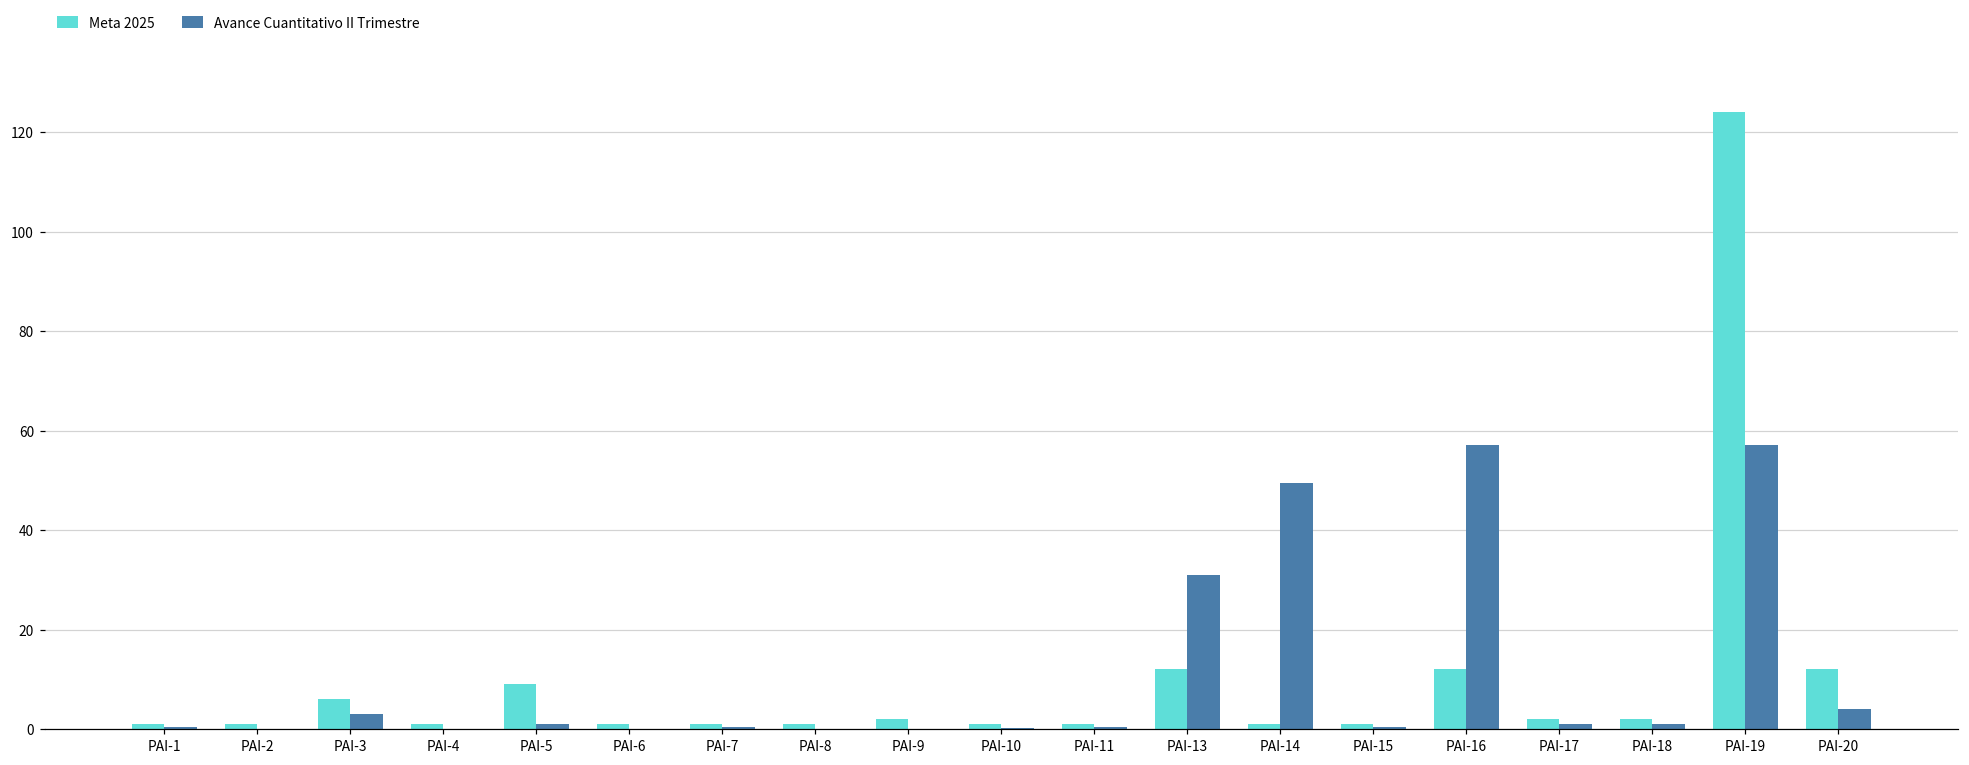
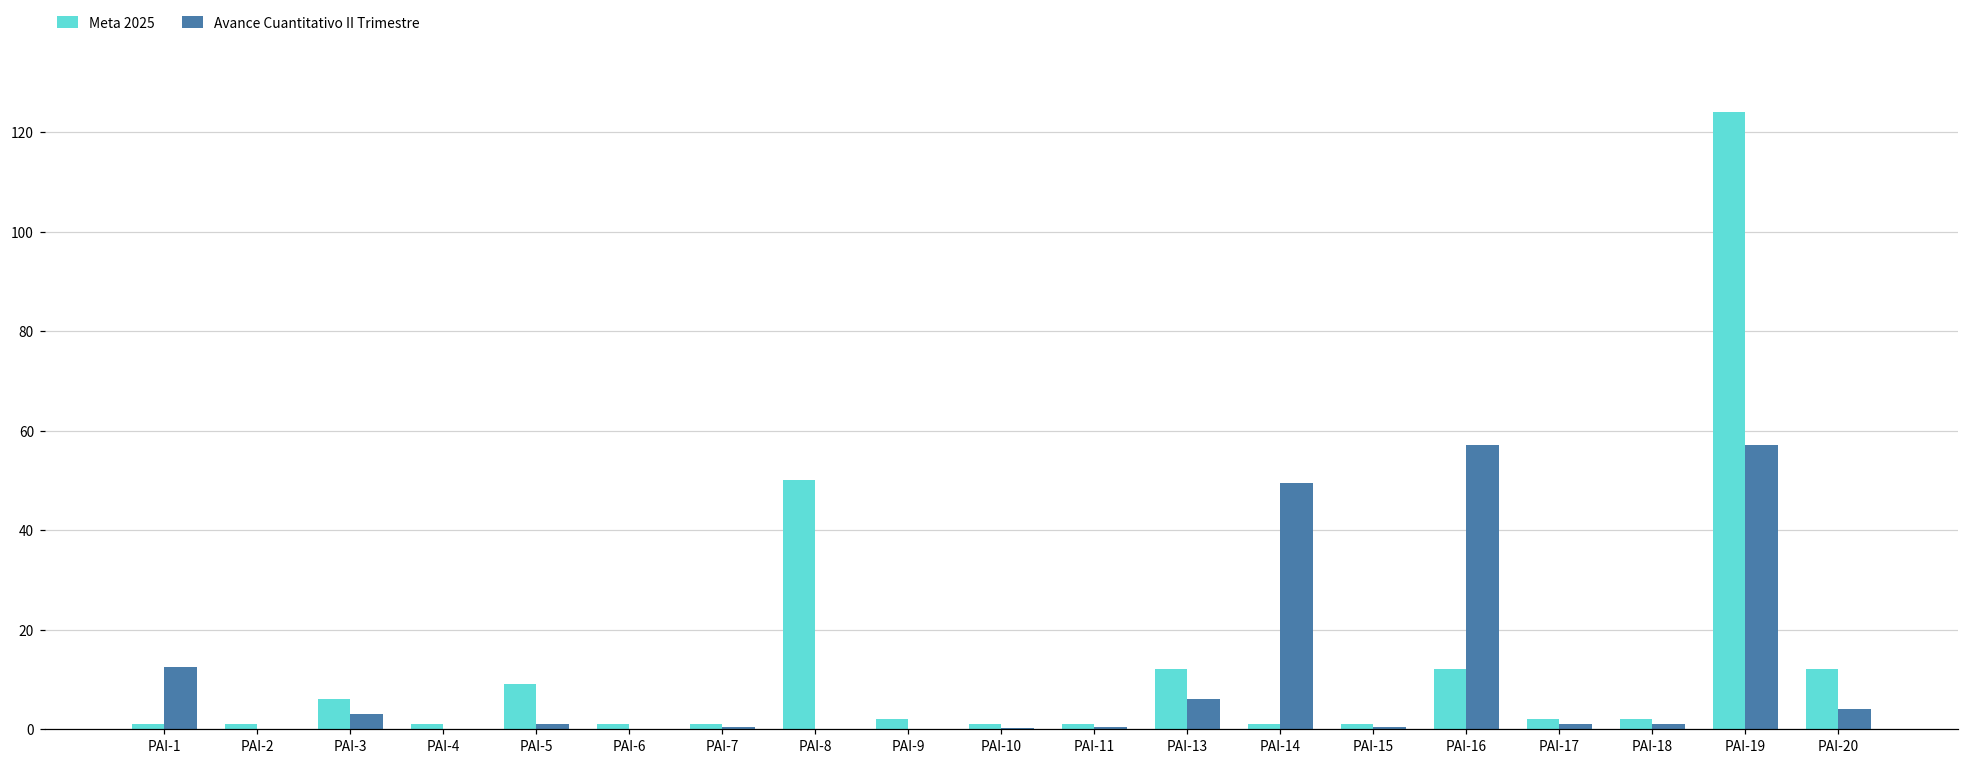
Avance Cuantitativo II Trimestre, PAI-1: 0 -> 12
Meta 2025, PAI-8: 1 -> 50
Avance Cuantitativo II Trimestre, PAI-13: 31 -> 6
